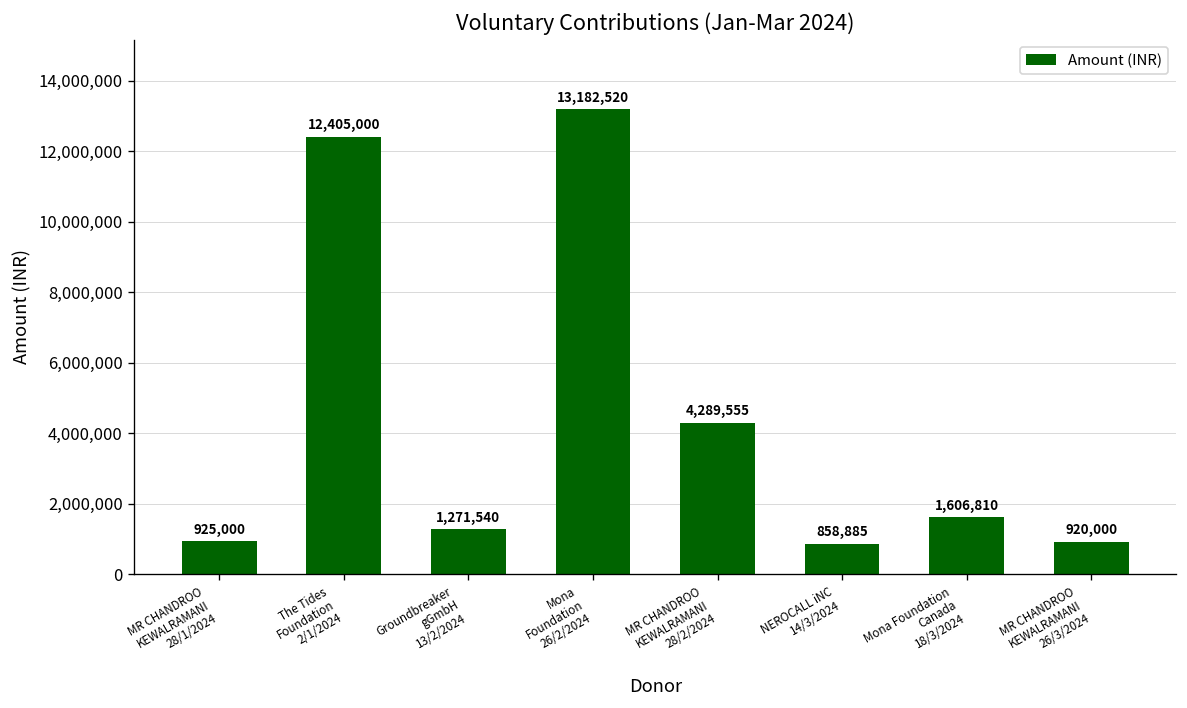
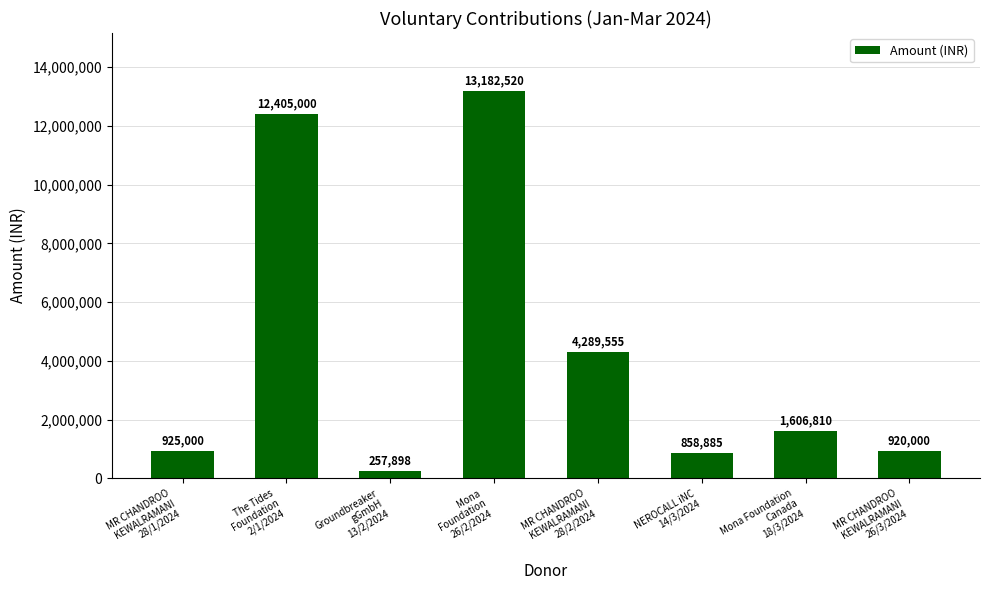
Groundbreaker gGmbH 13/2/2024: 1,271,540 -> 257,898
